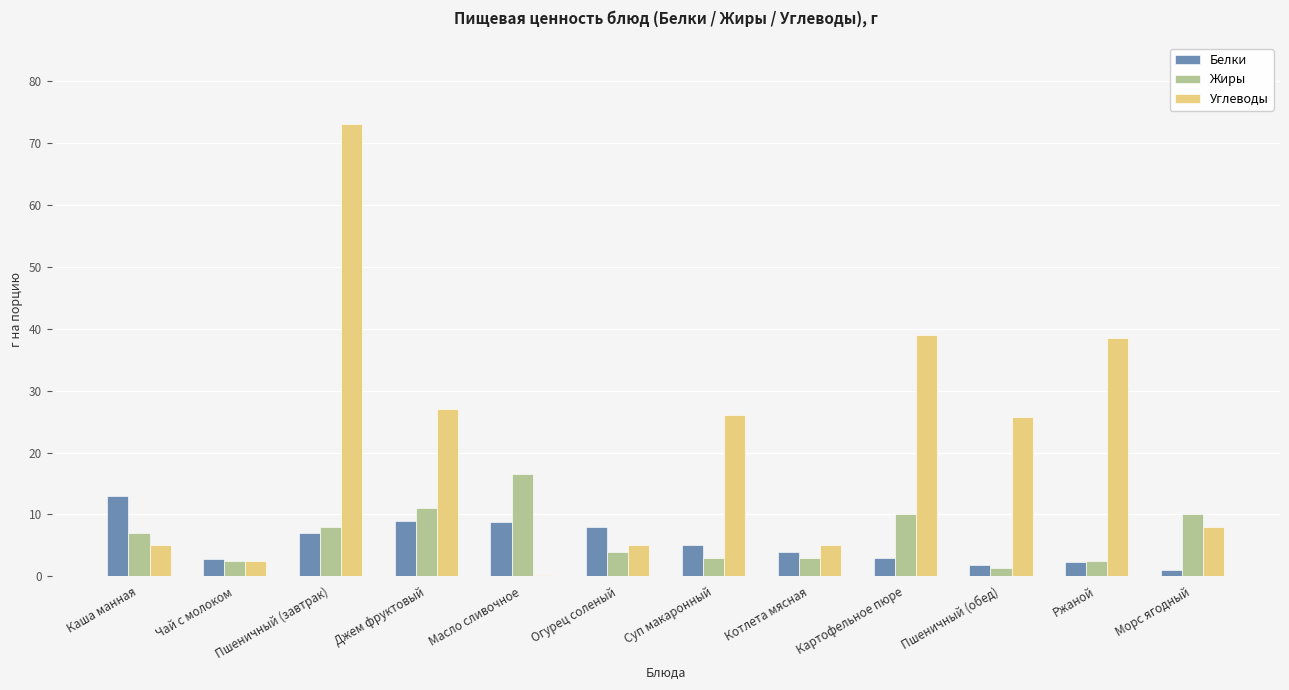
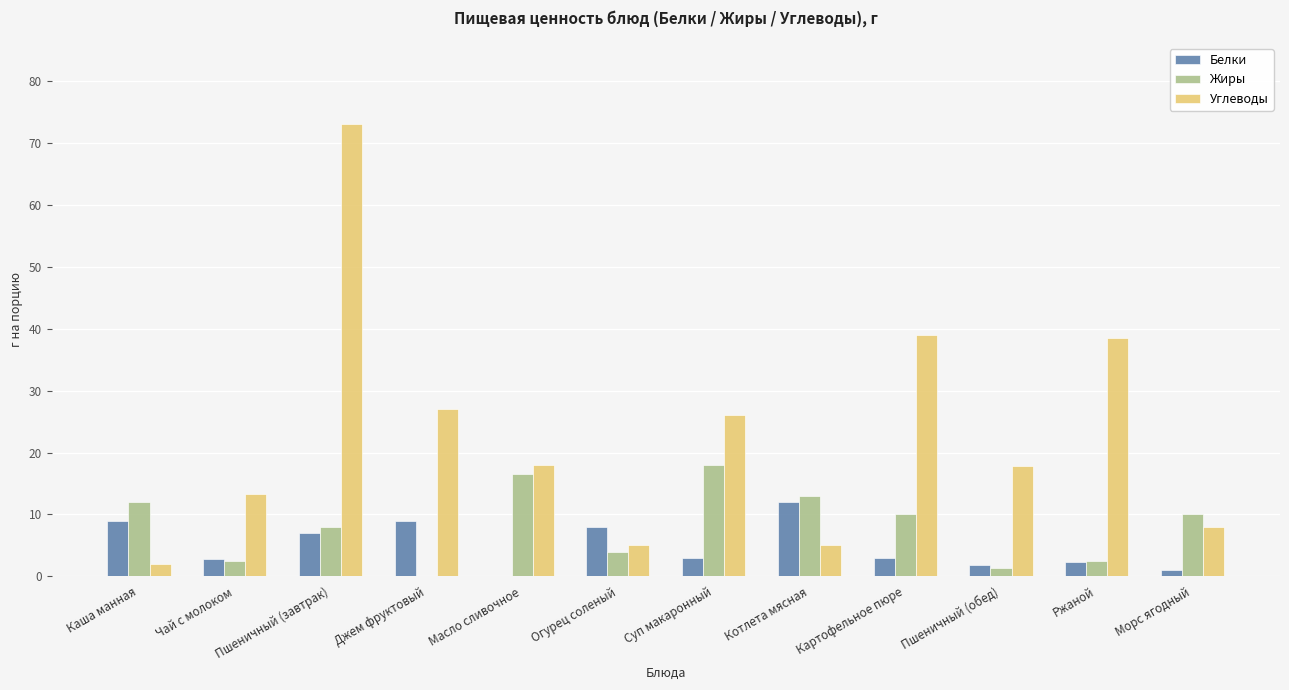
Белки, Каша манная: 13 -> 9
Жиры, Каша манная: 7 -> 12
Углеводы, Каша манная: 5 -> 2
Углеводы, Чай с молоком: 2 -> 13
Жиры, Джем фруктовый: 11 -> 0
Белки, Масло сливочное: 9 -> 0
Углеводы, Масло сливочное: 0 -> 18
Белки, Суп макаронный: 5 -> 3
Жиры, Суп макаронный: 3 -> 18
Белки, Котлета мясная: 4 -> 12
Жиры, Котлета мясная: 3 -> 13
Углеводы, Пшеничный (обед): 26 -> 18
